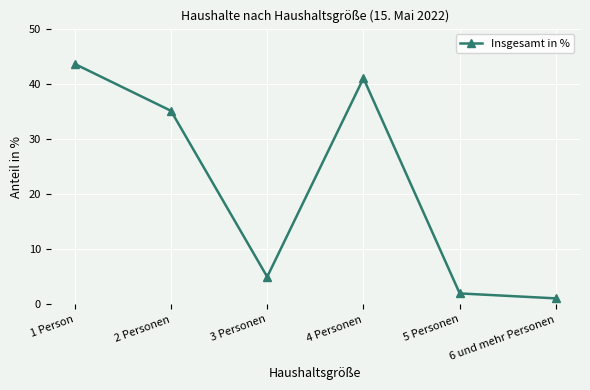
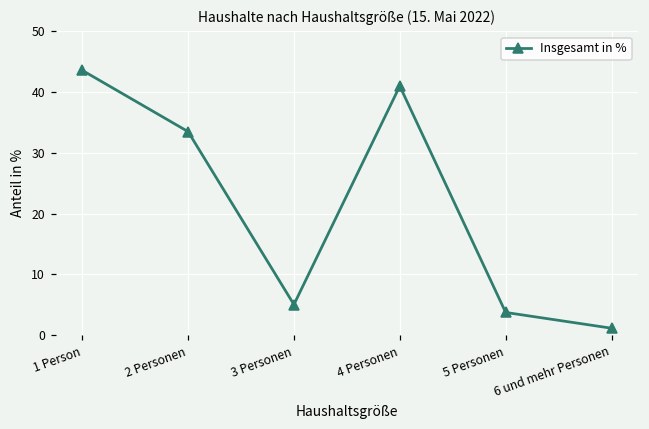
2 Personen: 35 -> 34
5 Personen: 2 -> 4
